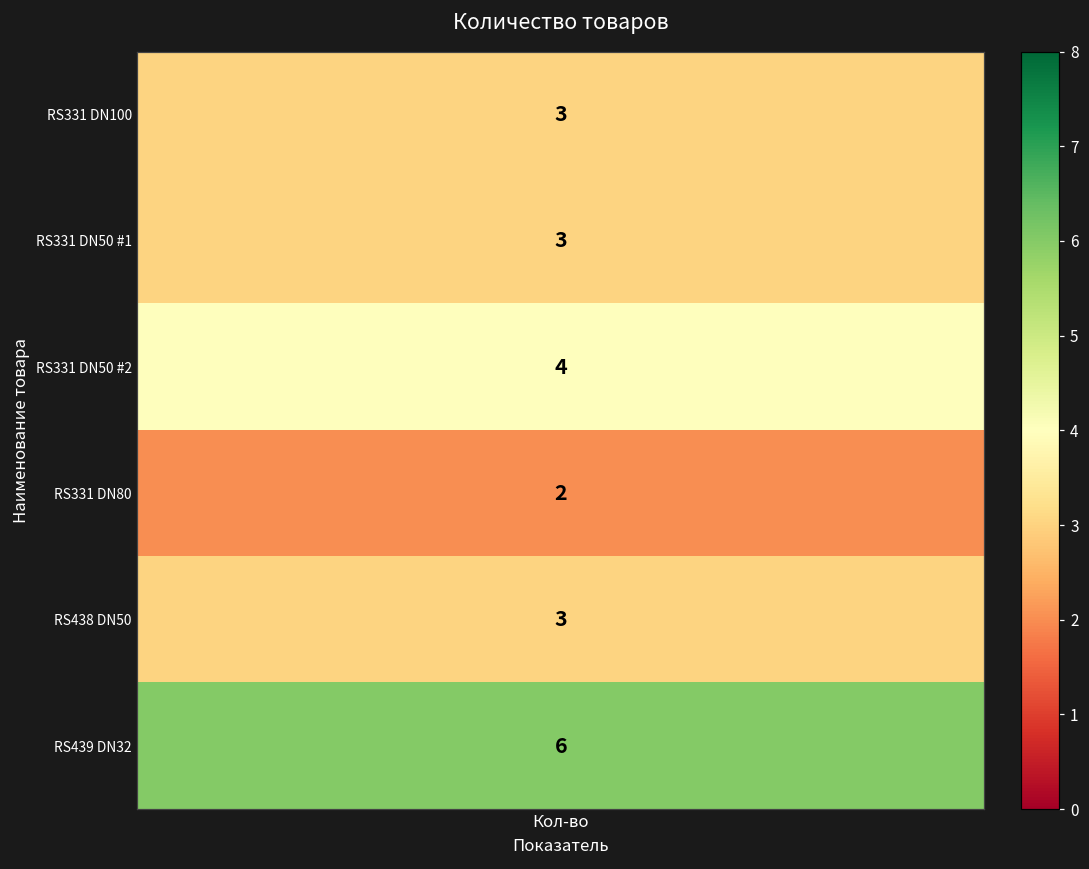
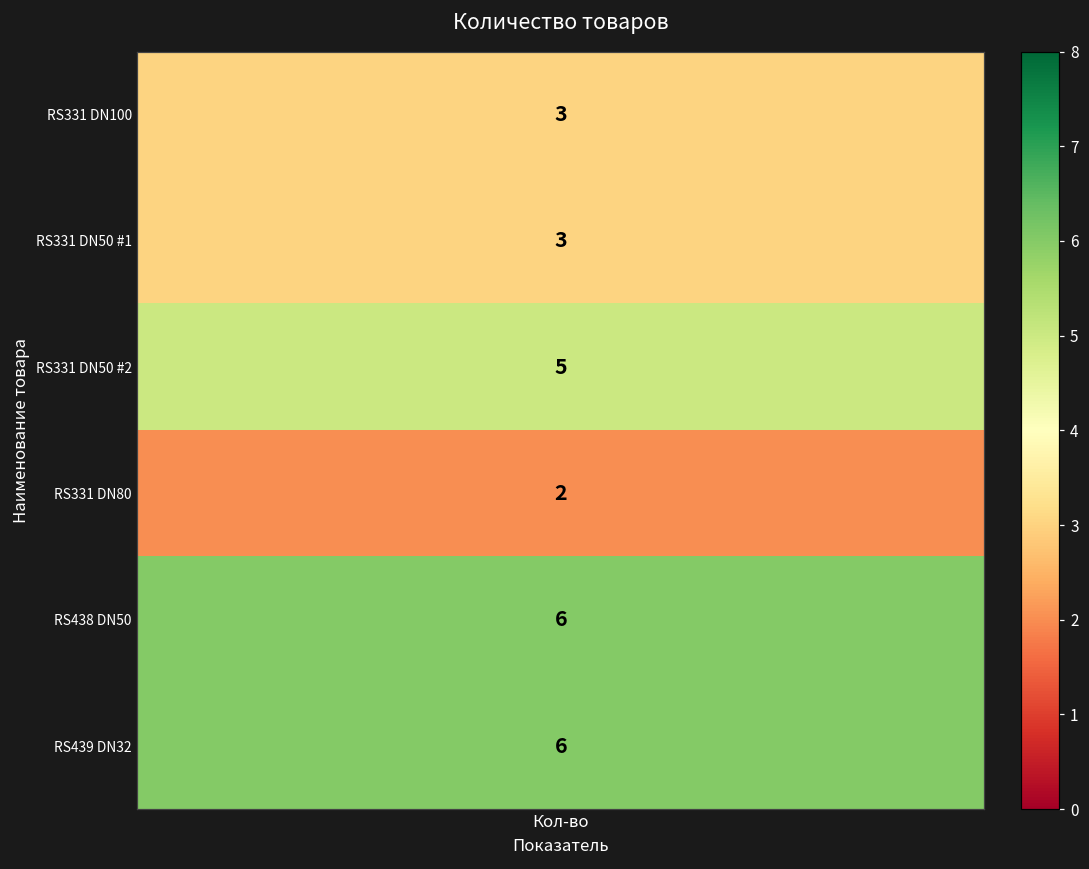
RS331 DN50 #2, Кол-во: 4 -> 5
RS438 DN50, Кол-во: 3 -> 6
